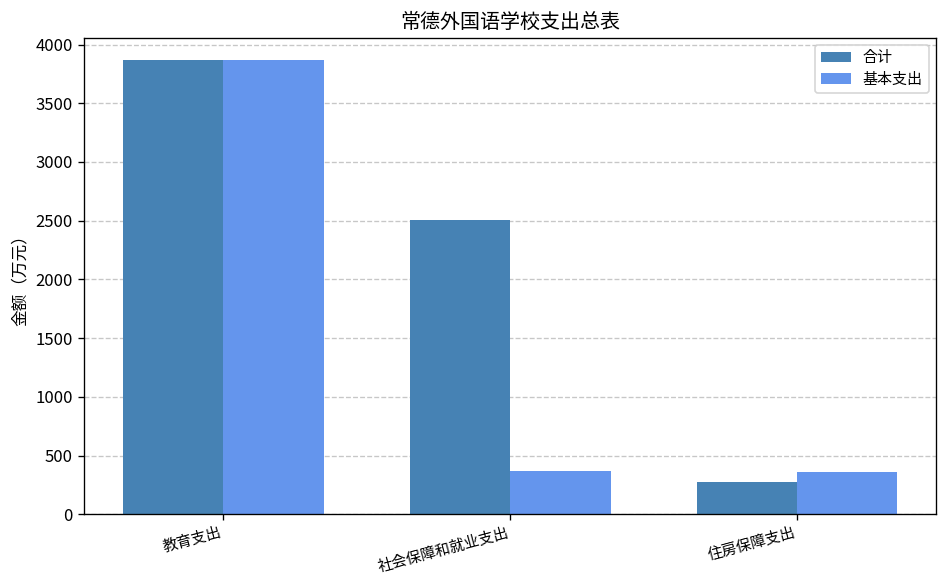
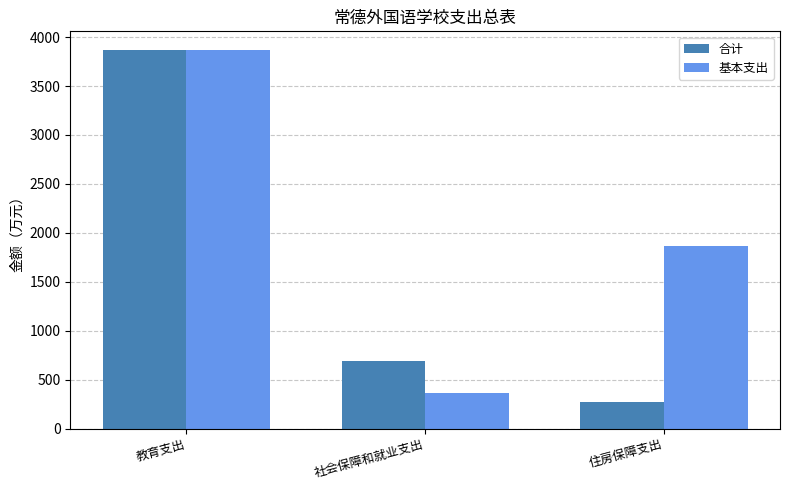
合计, 社会保障和就业支出: 2500 -> 700
基本支出, 住房保障支出: 400 -> 1900
